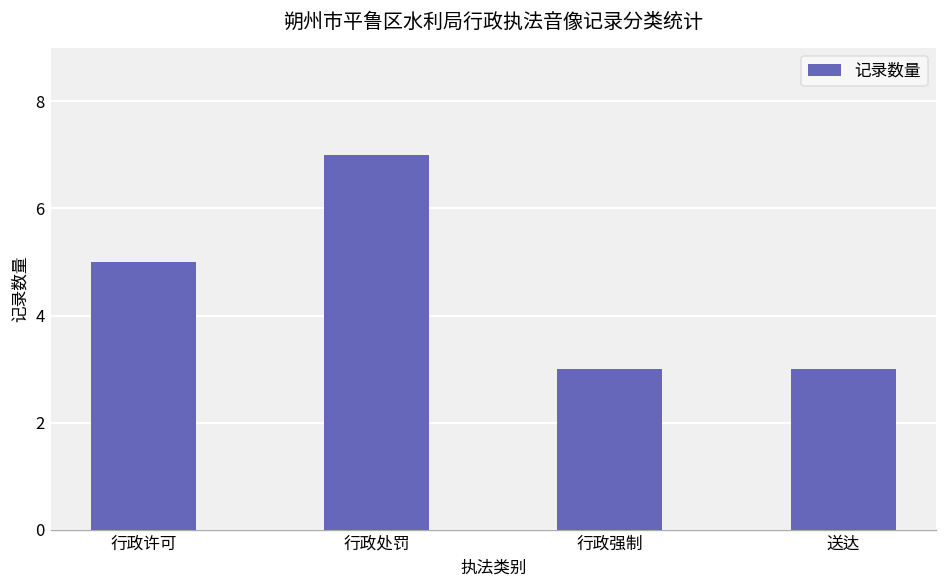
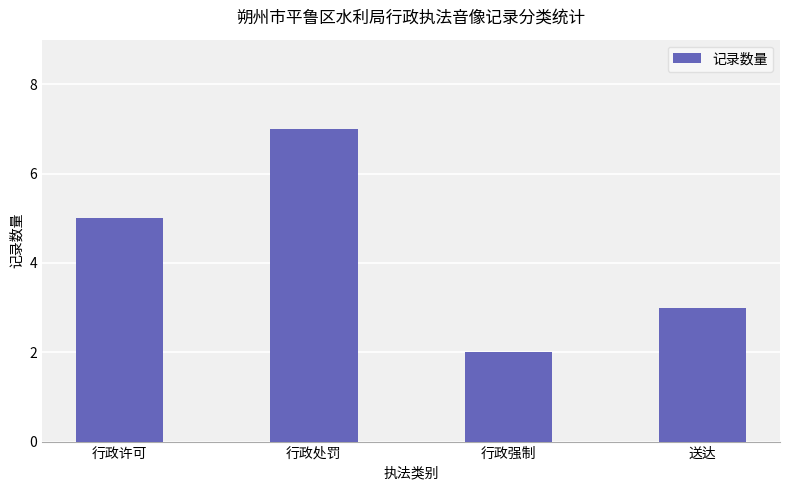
行政强制: 3 -> 2
